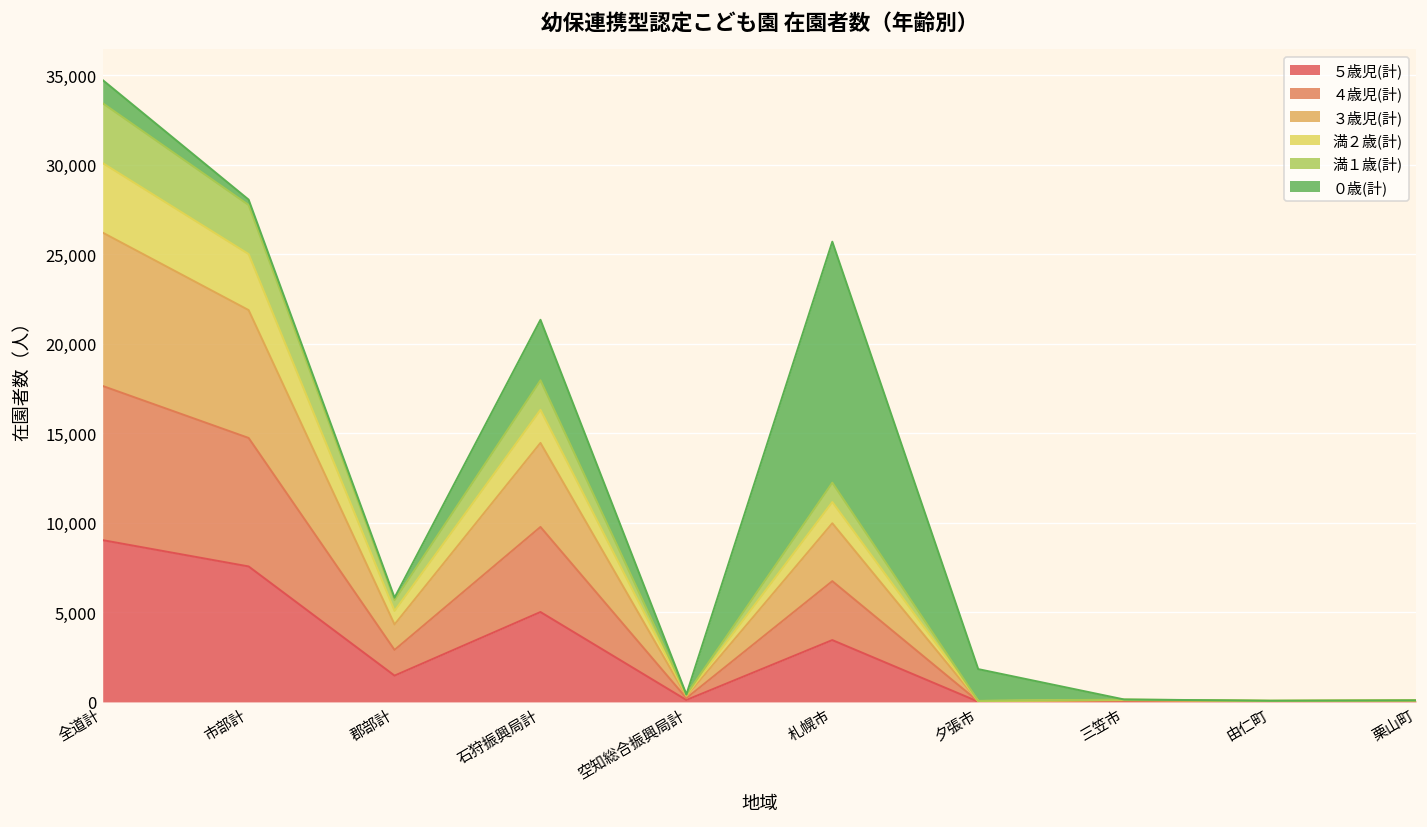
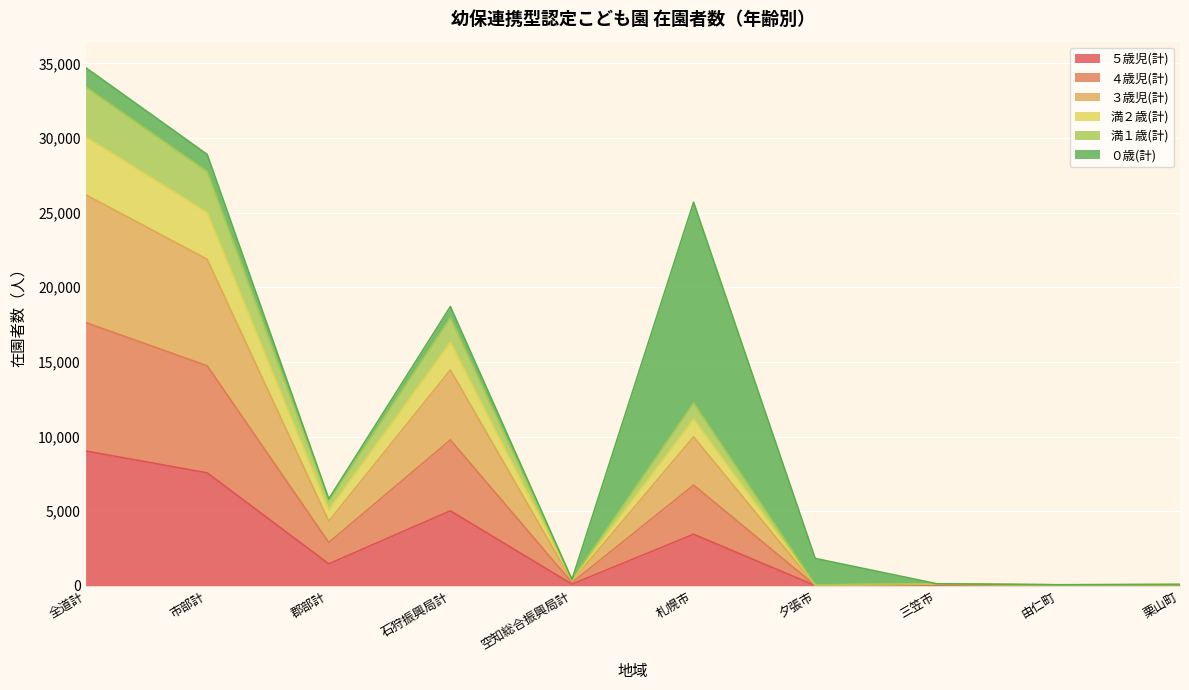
０歳(計), 市部計: 300 -> 1,200
０歳(計), 石狩振興局計: 3,400 -> 800
